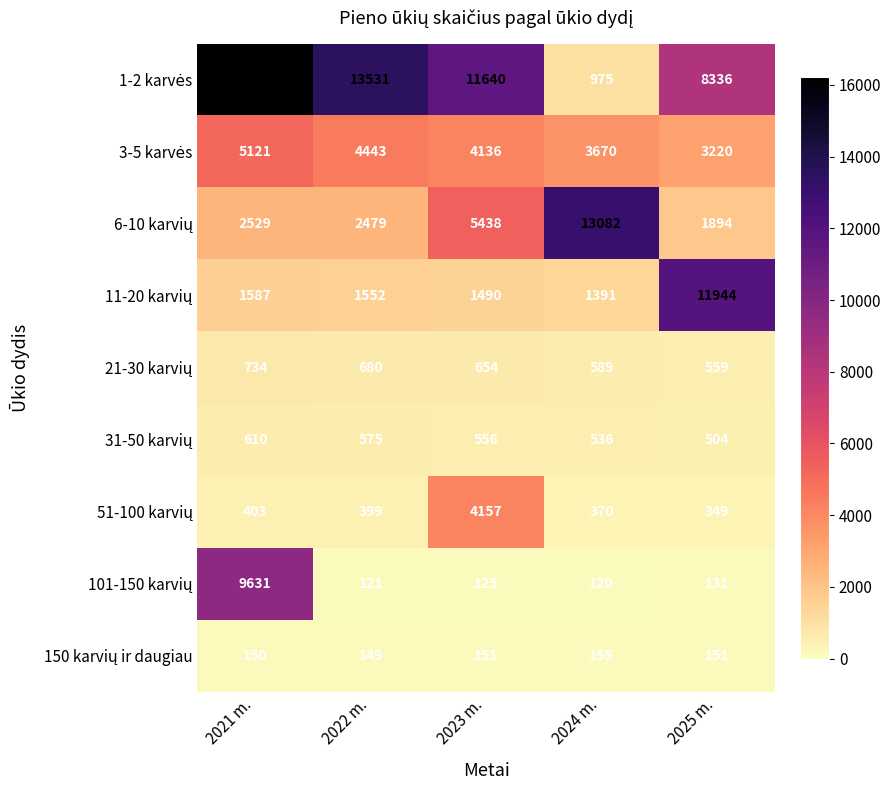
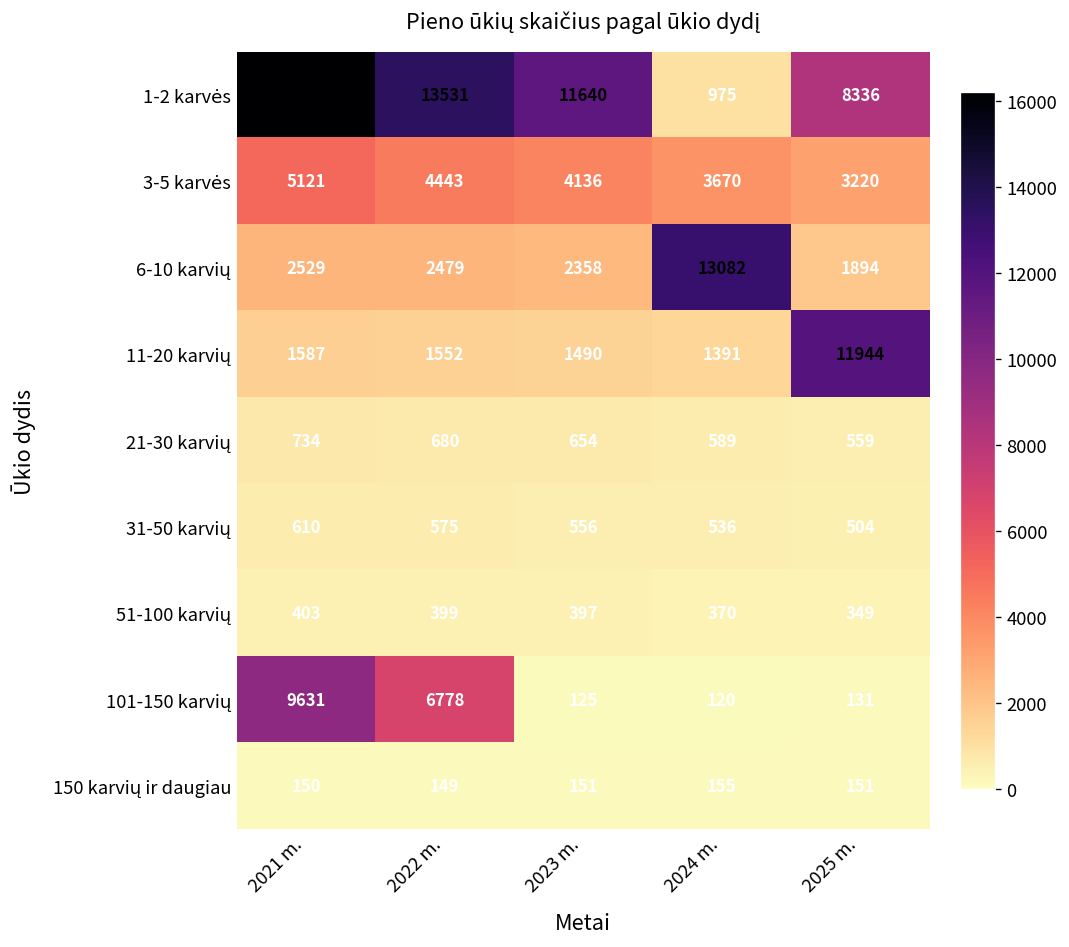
6-10 karvių, 2023 m.: 5438 -> 2358
51-100 karvių, 2023 m.: 4157 -> 397
101-150 karvių, 2022 m.: 121 -> 6778
